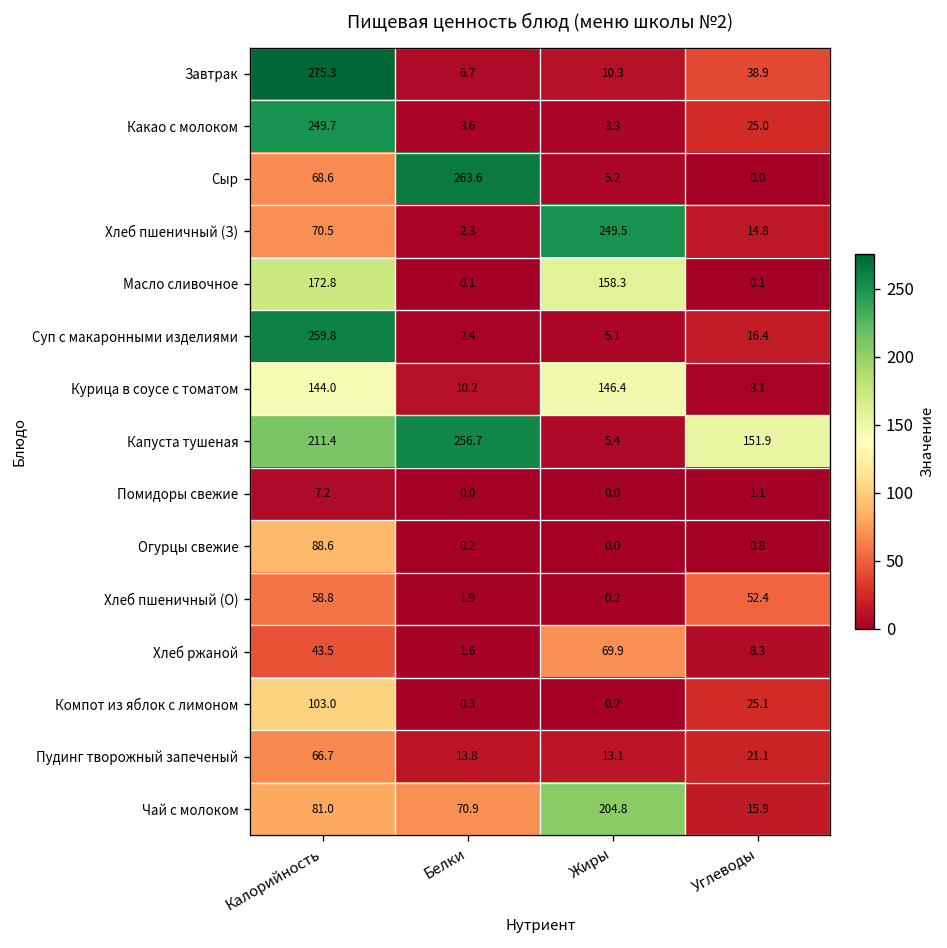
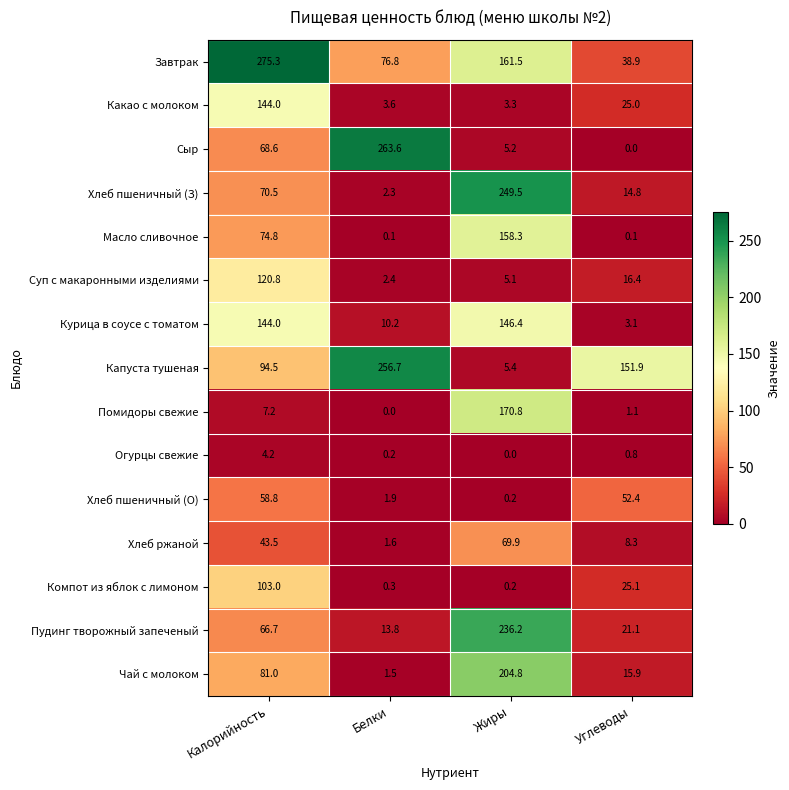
Завтрак, Белки: 6.7 -> 76.8
Завтрак, Жиры: 10.3 -> 161.5
Какао с молоком, Калорийность: 249.7 -> 144.0
Масло сливочное, Калорийность: 172.8 -> 74.8
Суп с макаронными изделиями, Калорийность: 259.8 -> 120.8
Капуста тушеная, Калорийность: 211.4 -> 94.5
Помидоры свежие, Жиры: 0.0 -> 170.8
Огурцы свежие, Калорийность: 88.6 -> 4.2
Пудинг творожный запеченый, Жиры: 13.1 -> 236.2
Чай с молоком, Белки: 70.9 -> 1.5
